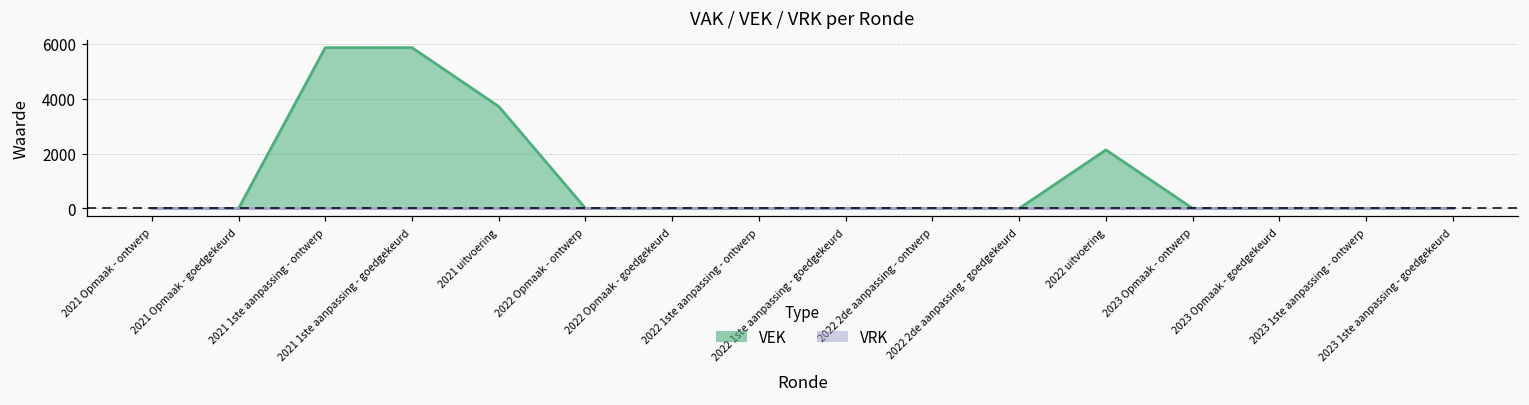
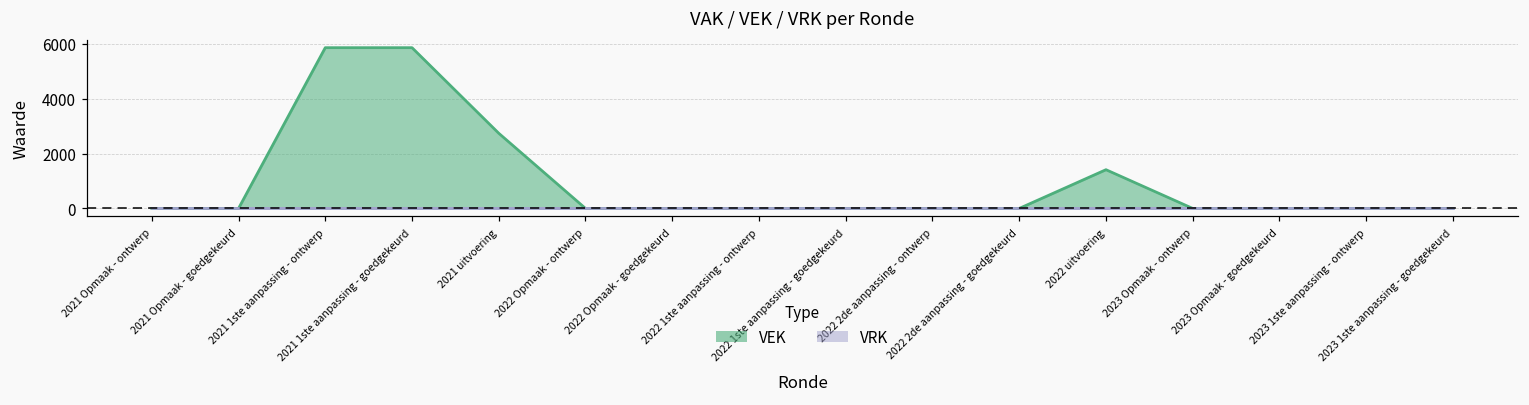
VEK, 2021 uitvoering: 3700 -> 2700
VEK, 2022 uitvoering: 2100 -> 1400
